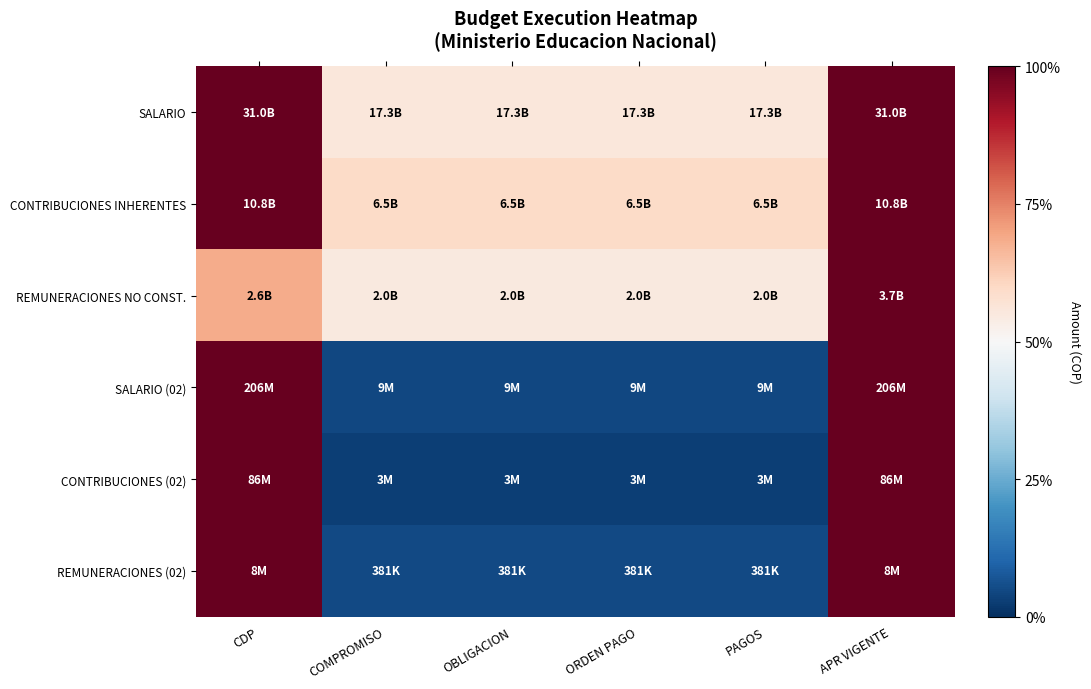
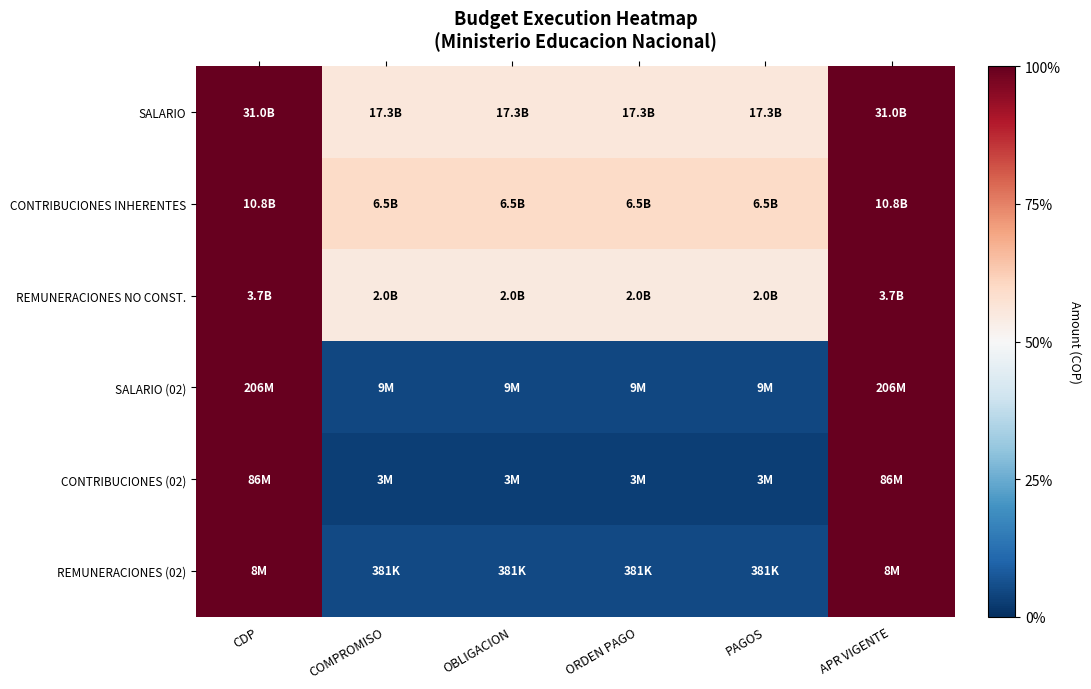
REMUNERACIONES NO CONST., CDP: 2.6B -> 3.7B
